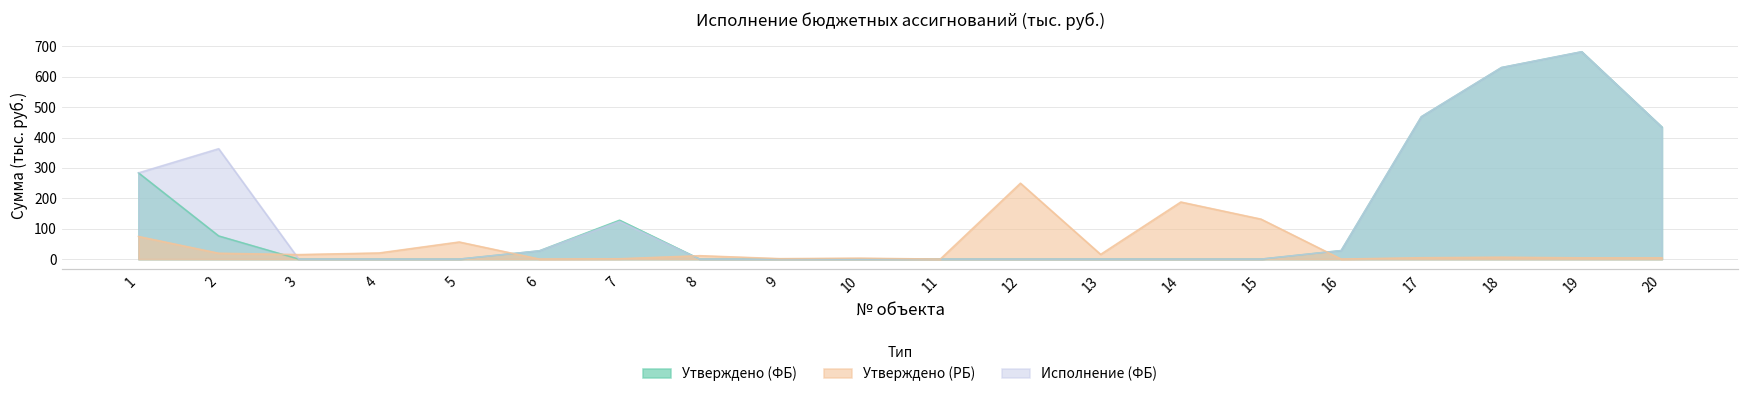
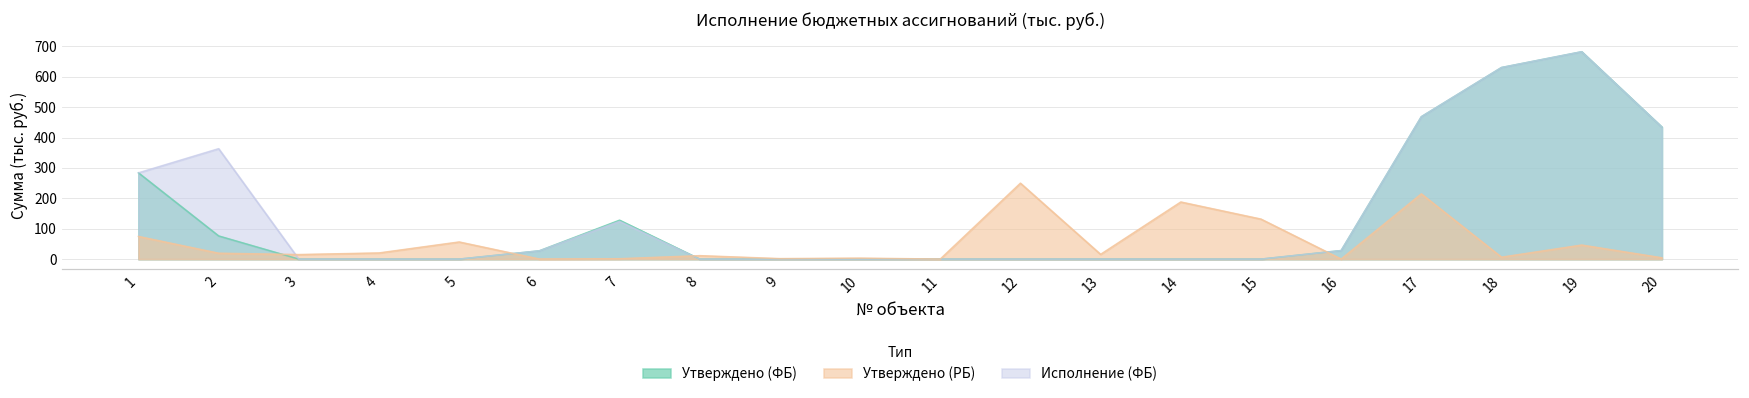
Утверждено (РБ), 17: 0 -> 210
Утверждено (РБ), 19: 0 -> 50
